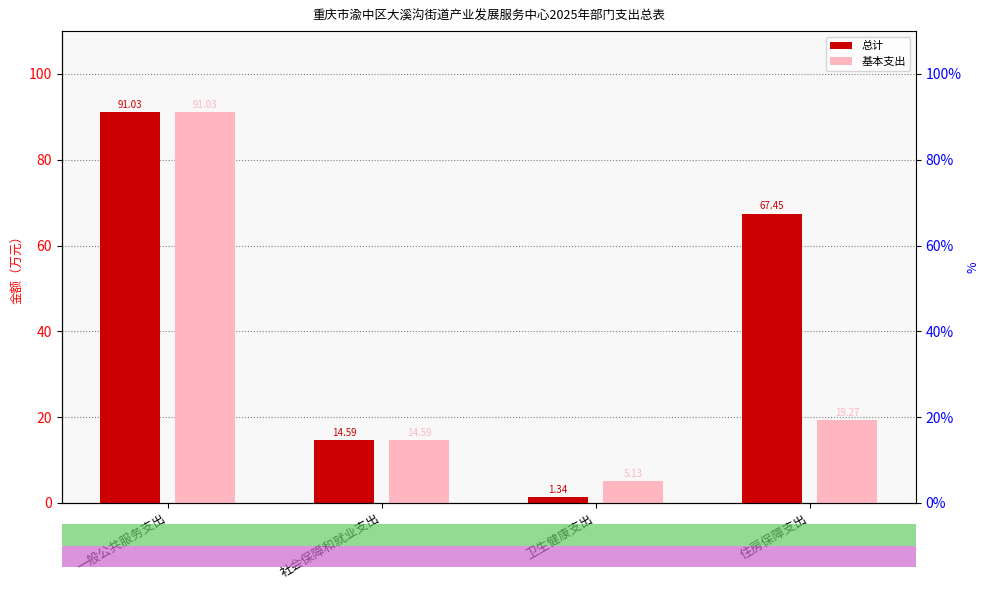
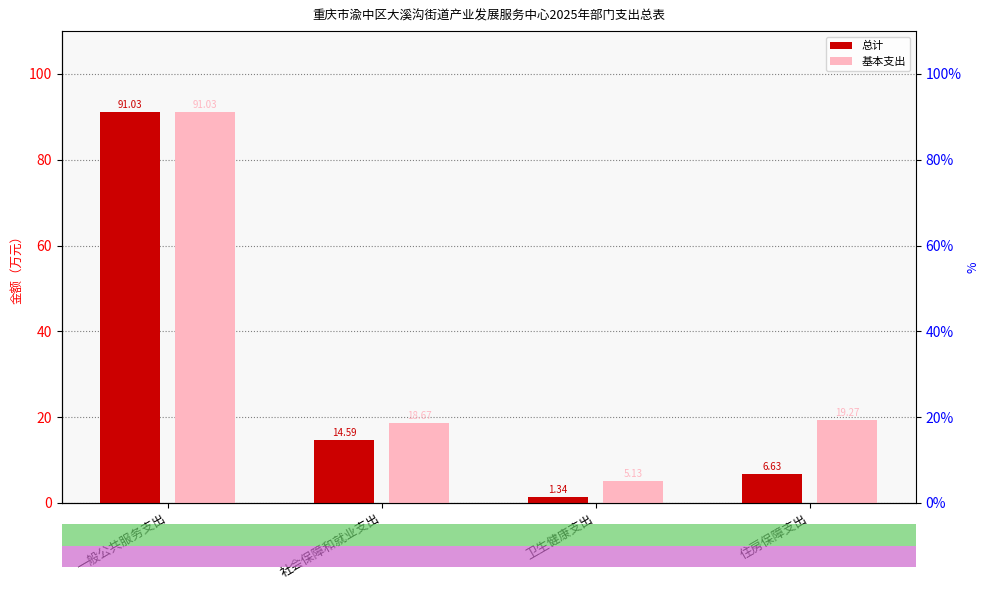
基本支出, 社会保障和就业支出: 14.59 -> 18.67
总计, 住房保障支出: 67.45 -> 6.63
